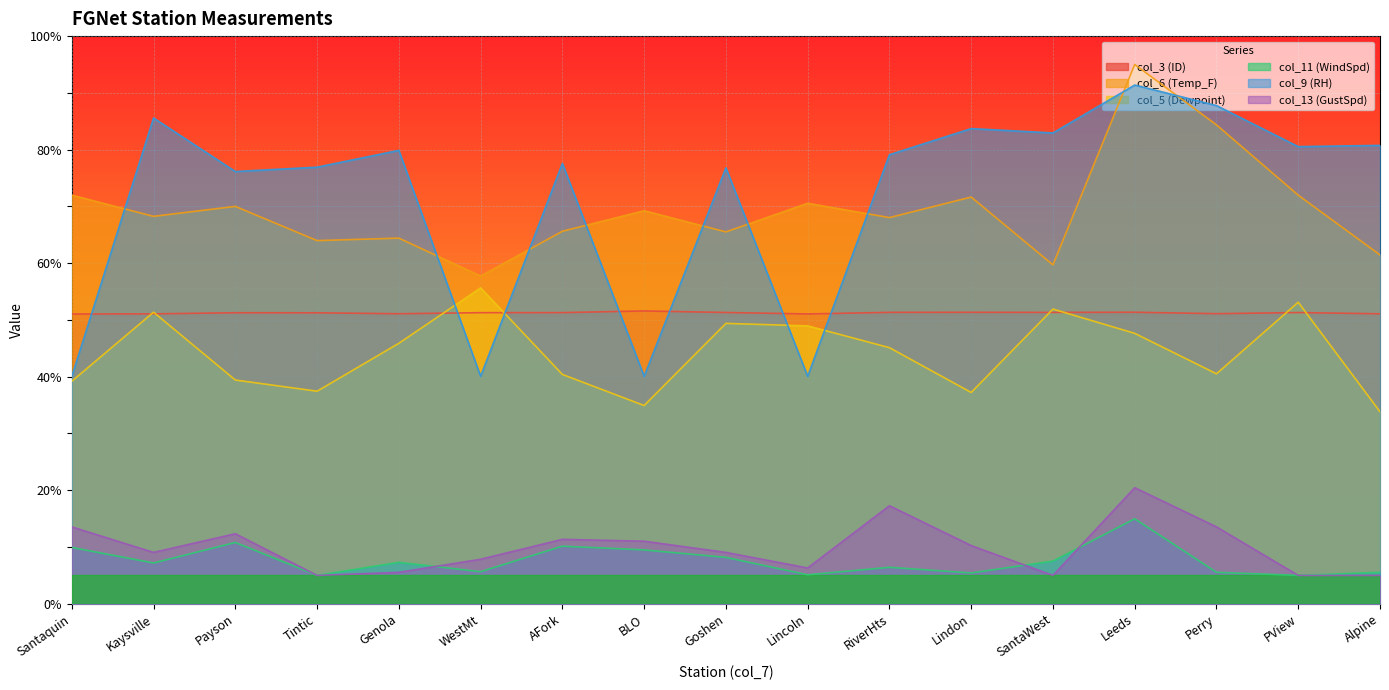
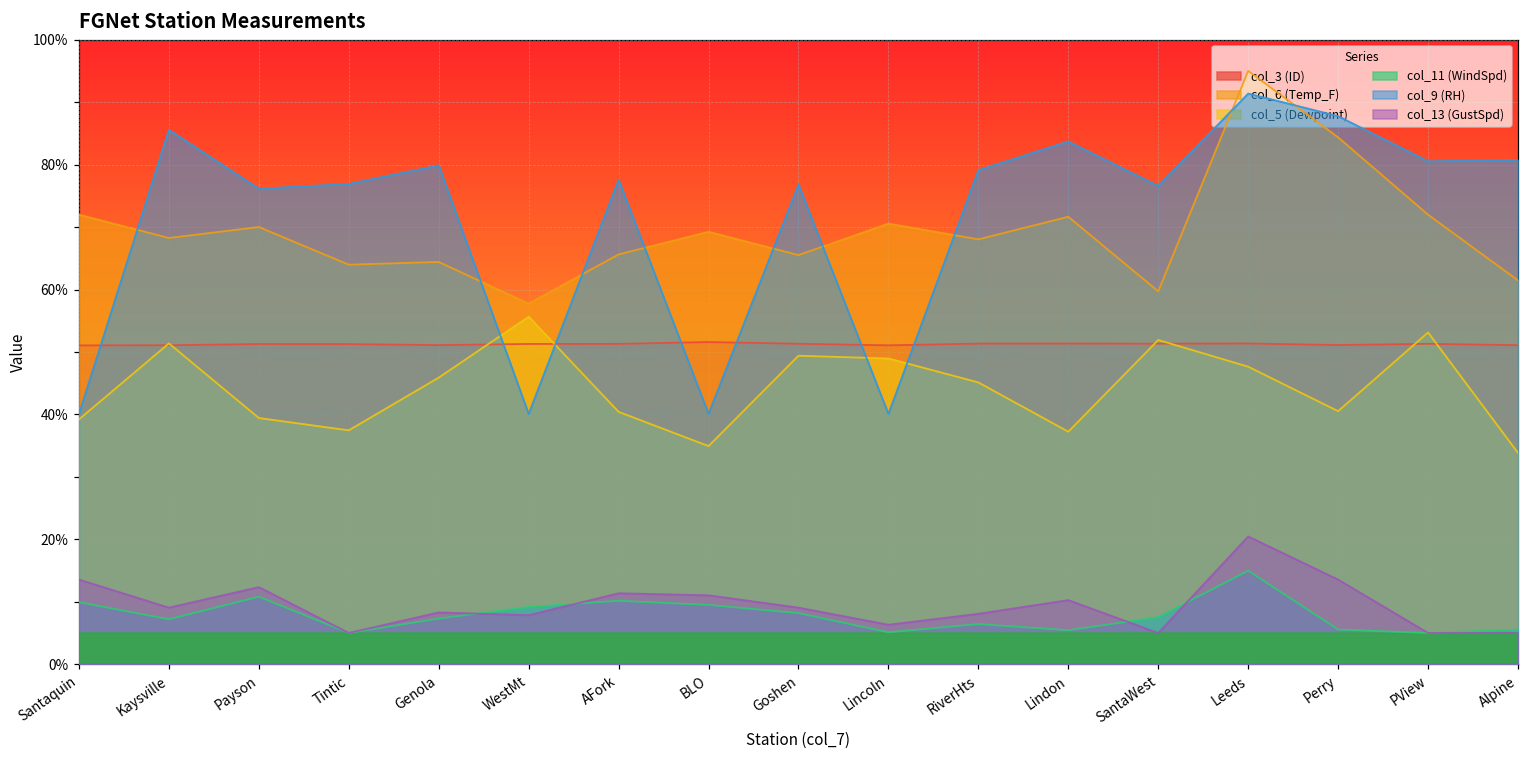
col_13 (GustSpd), Genola: 6% -> 8%
col_11 (WindSpd), WestMt: 6% -> 9%
col_13 (GustSpd), RiverHts: 17% -> 8%
col_9 (RH), SantaWest: 83% -> 77%
